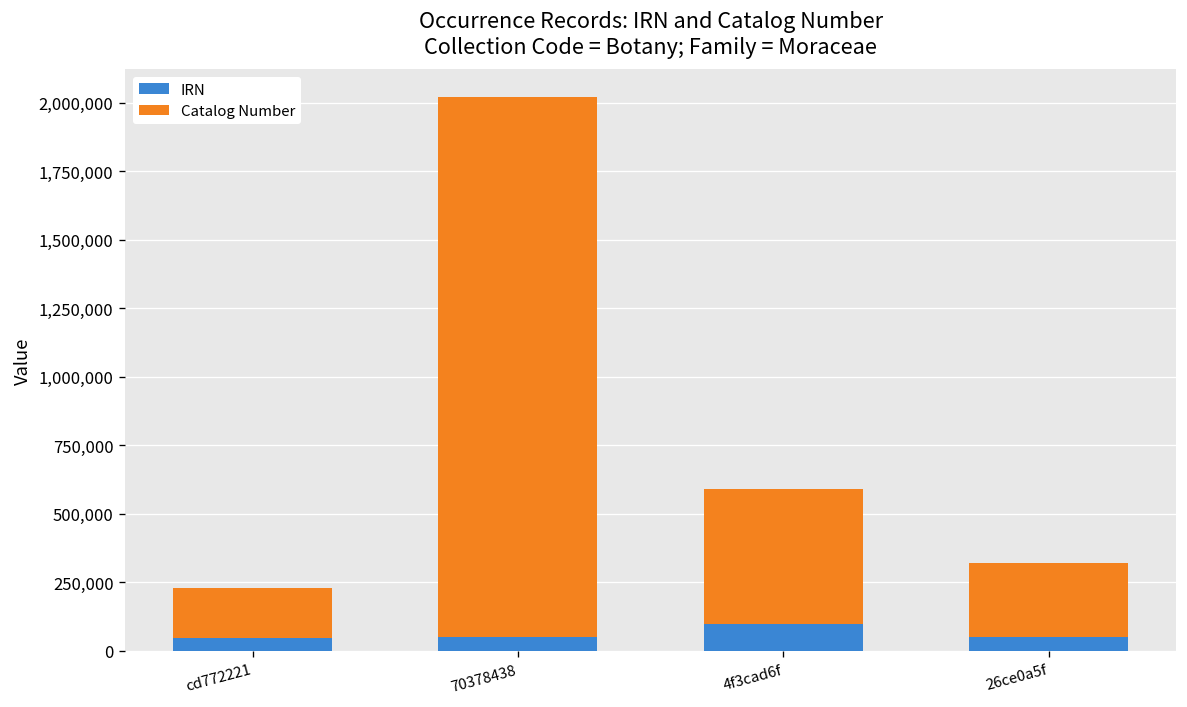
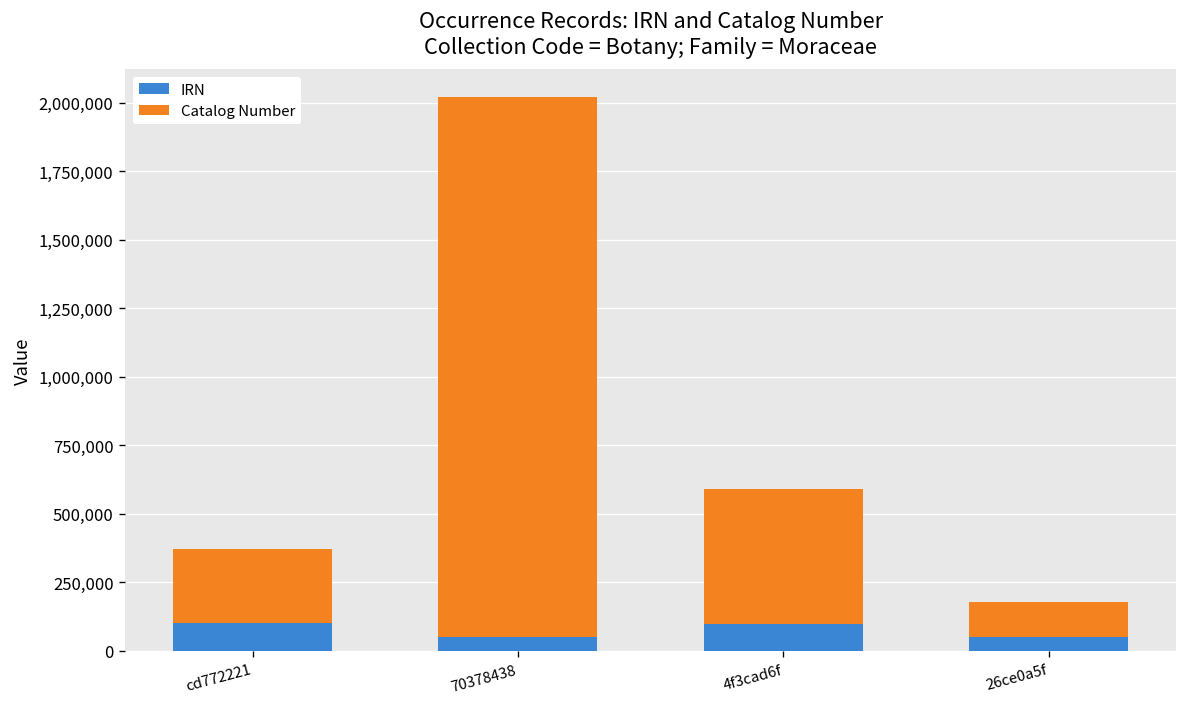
IRN, cd772221: 50,000 -> 100,000
Catalog Number, cd772221: 180,000 -> 270,000
Catalog Number, 26ce0a5f: 270,000 -> 130,000
